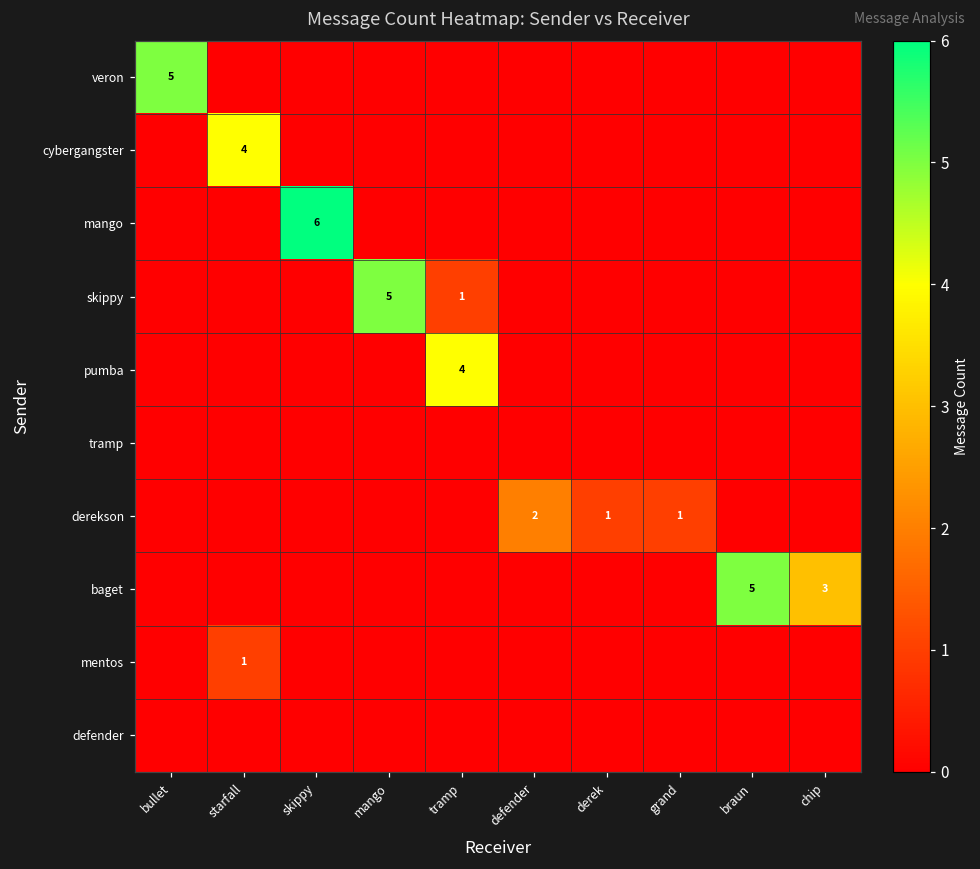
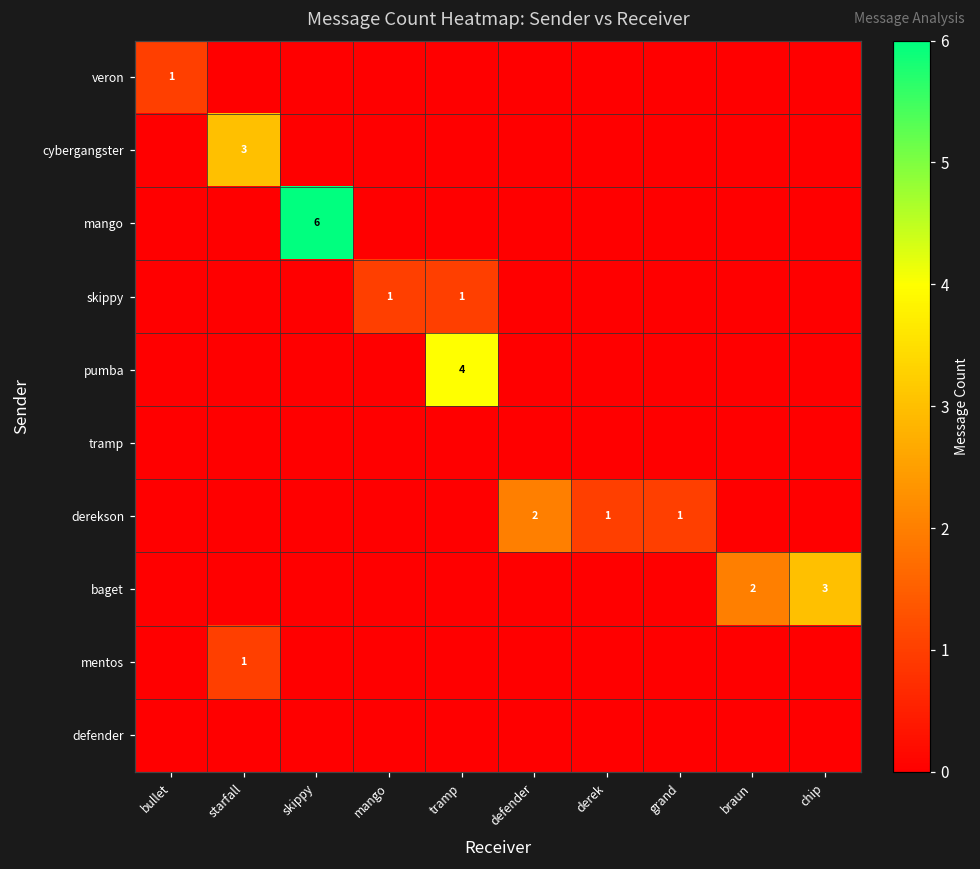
veron, bullet: 5 -> 1
cybergangster, starfall: 4 -> 3
skippy, mango: 5 -> 1
baget, braun: 5 -> 2
